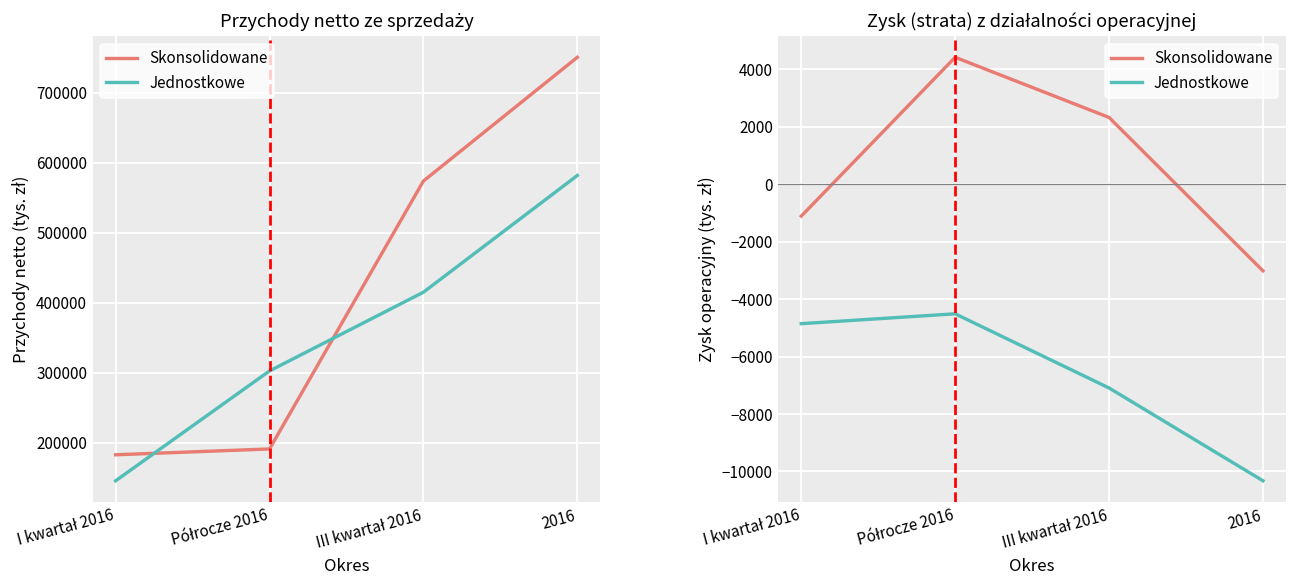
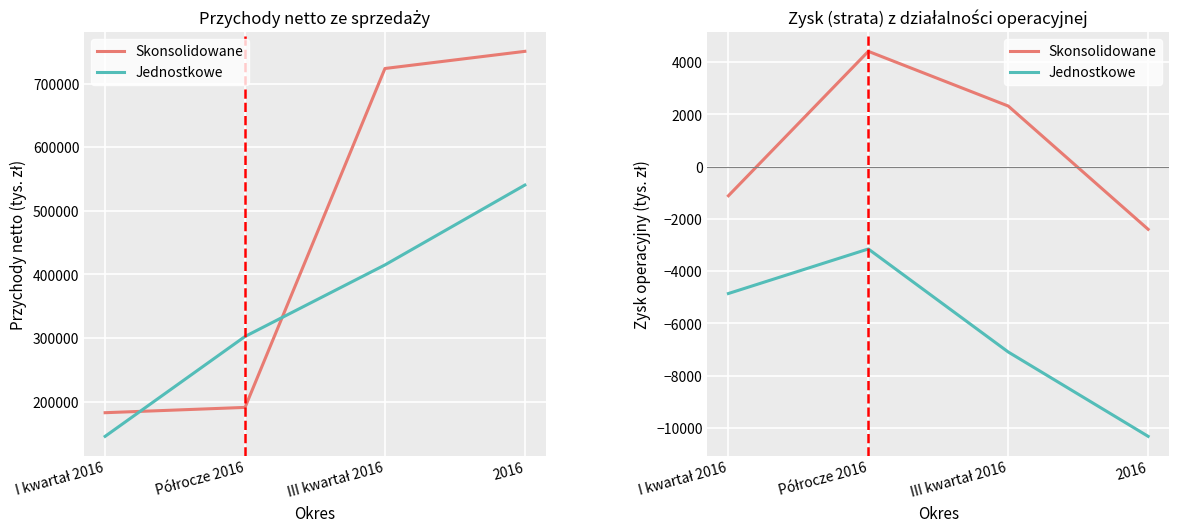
Przychody netto ze sprzedaży, Skonsolidowane, III kwartał 2016: 570000 -> 720000
Przychody netto ze sprzedaży, Jednostkowe, 2016: 580000 -> 540000
Zysk (strata) z działalności operacyjnej, Jednostkowe, Półrocze 2016: -4500 -> -3200
Zysk (strata) z działalności operacyjnej, Skonsolidowane, 2016: -3000 -> -2400
